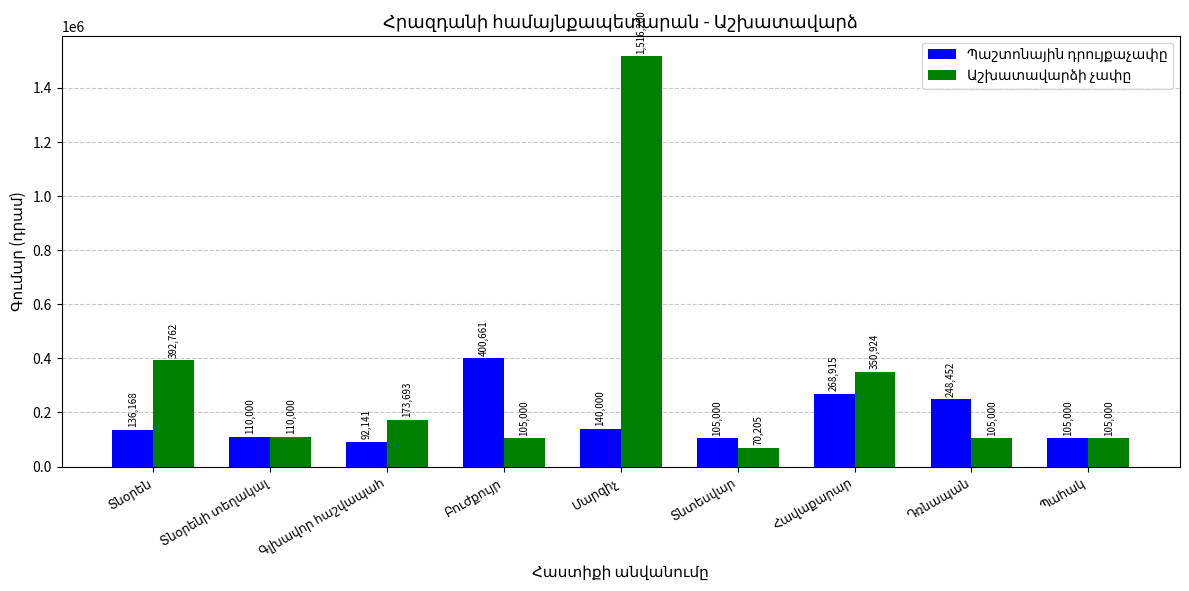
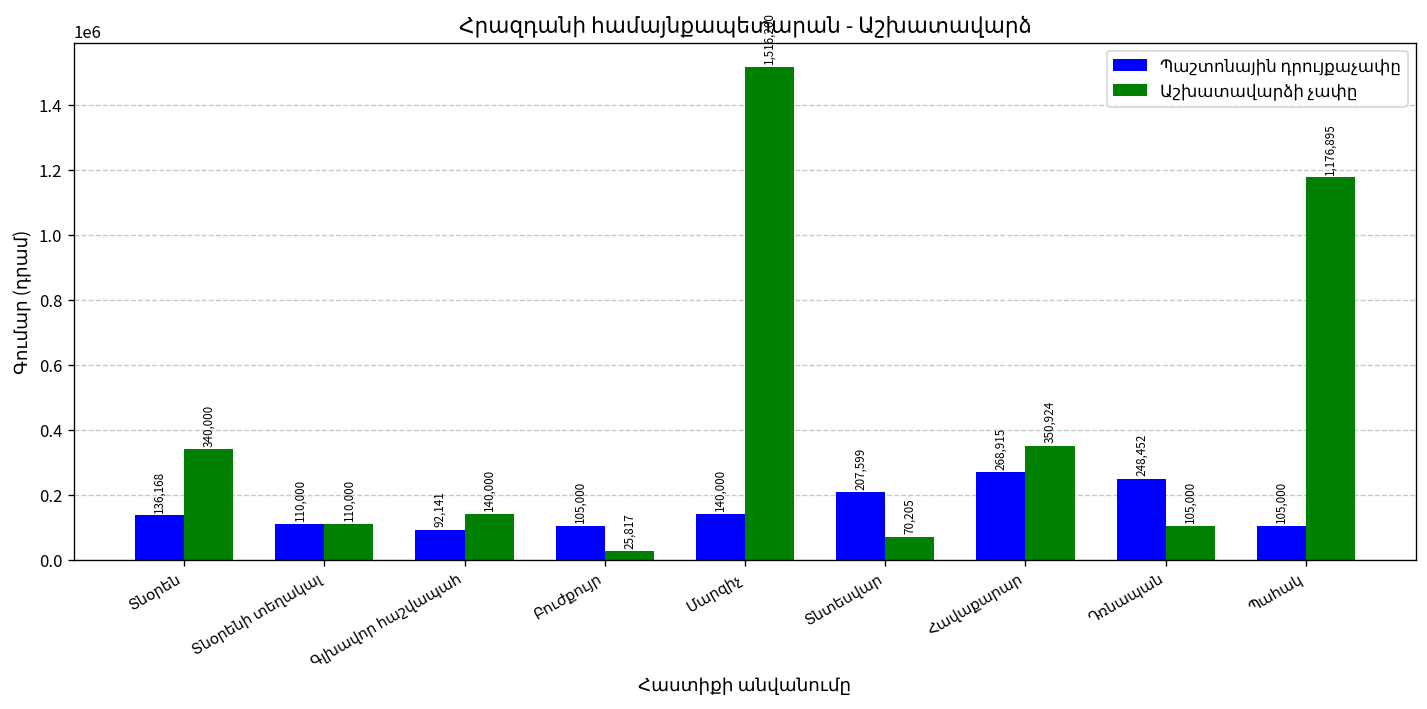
Աշխատավարձի չափը, Տնօրեն: 392,762 -> 340,000
Աշխատավարձի չափը, Գլխավոր հաշվապահ: 173,693 -> 140,000
Պաշտոնային դրույքաչափը, Բուժքույր: 400,661 -> 105,000
Աշխատավարձի չափը, Բուժքույր: 105,000 -> 25,817
Պաշտոնային դրույքաչափը, Տնտեսվար: 105,000 -> 207,599
Աշխատավարձի չափը, Պահակ: 105,000 -> 1,176,895
